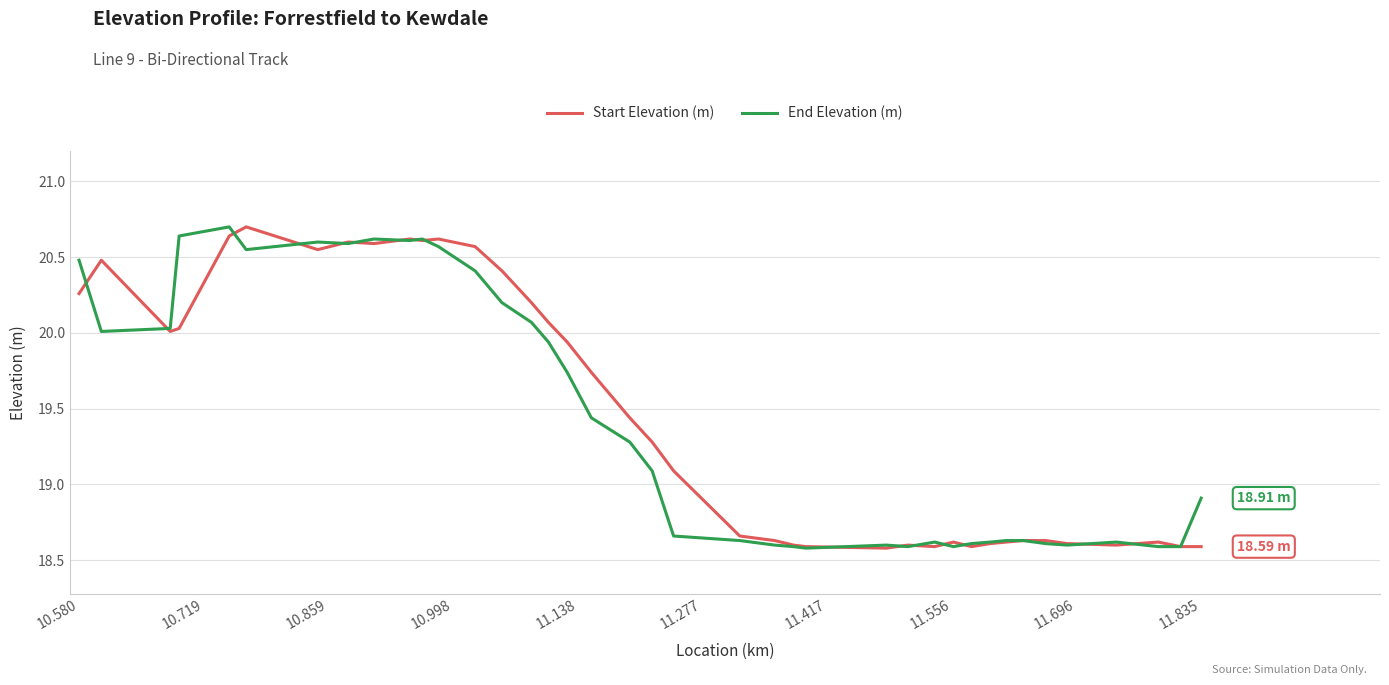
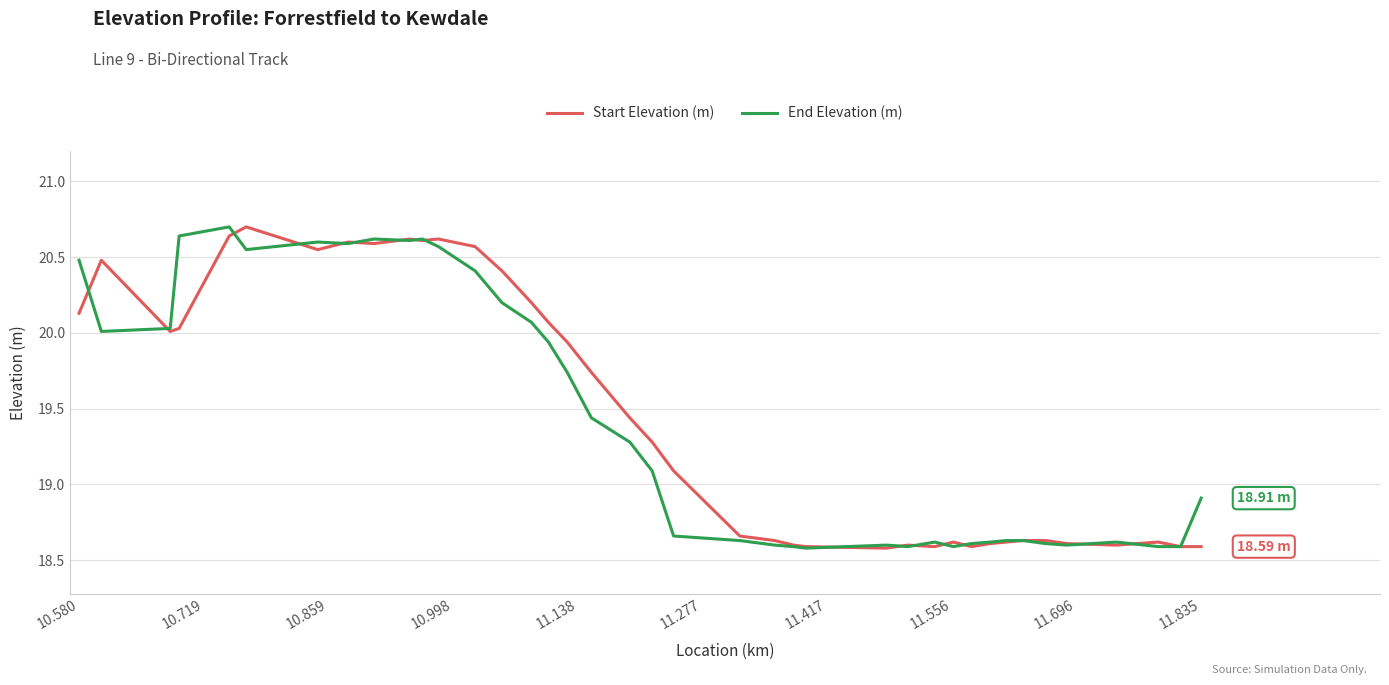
Start Elevation (m), 10.580: 20.26 -> 20.13
